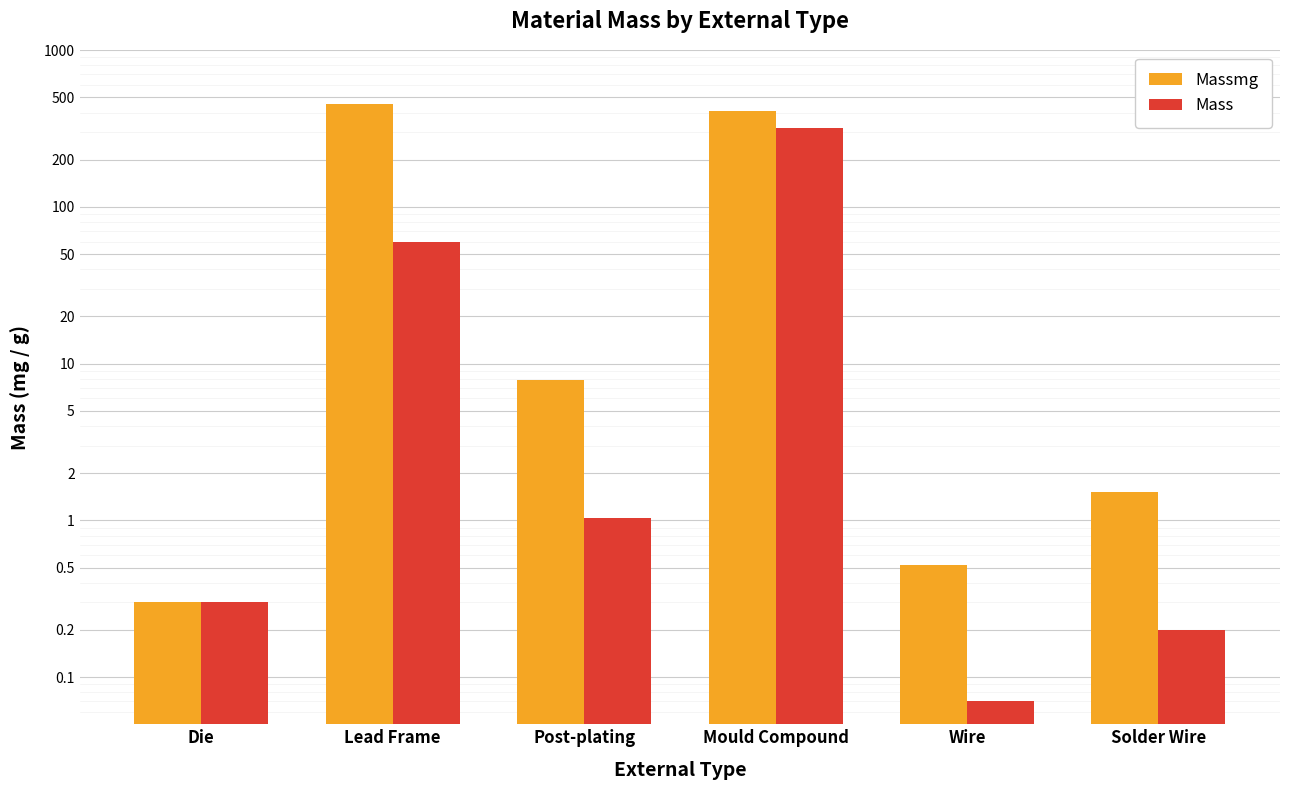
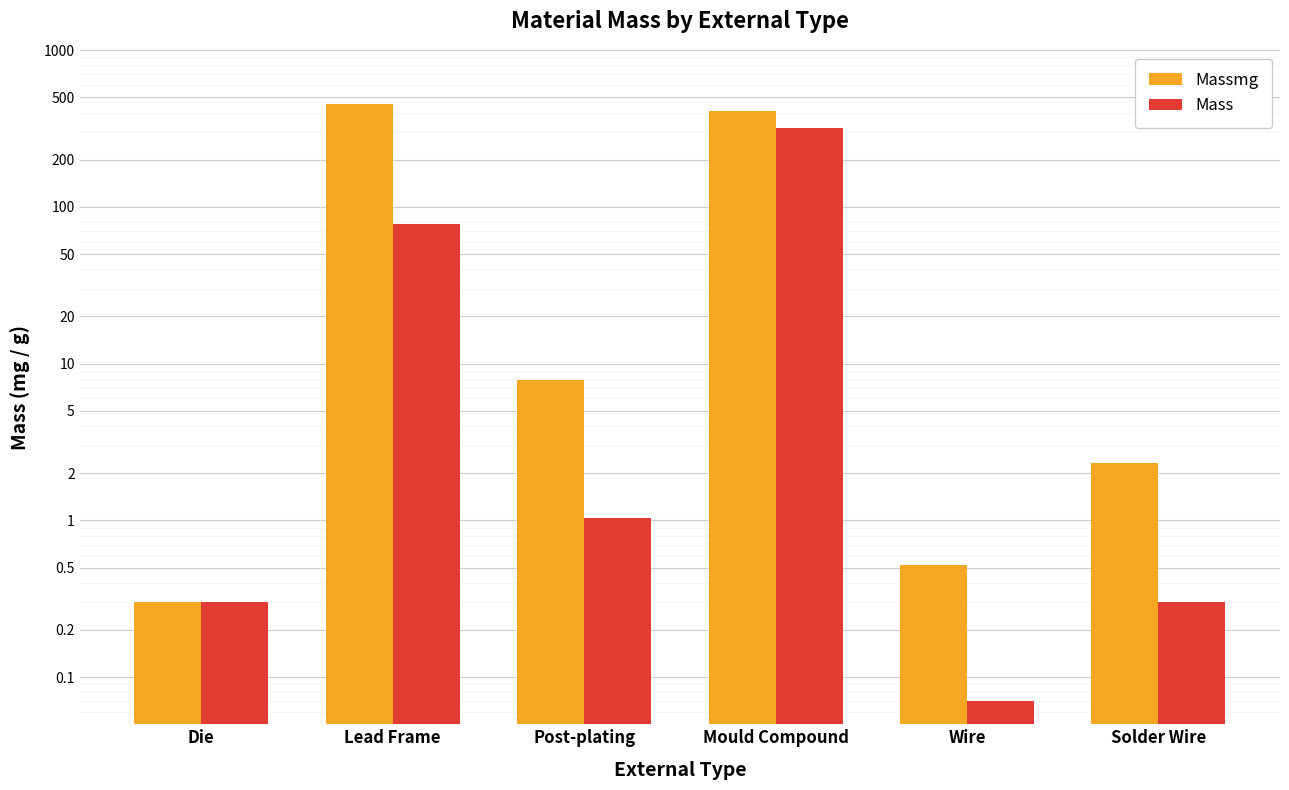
Mass, Lead Frame: 60 -> 80
Massmg, Solder Wire: 1.5 -> 2.3
Mass, Solder Wire: 0.2 -> 0.3
